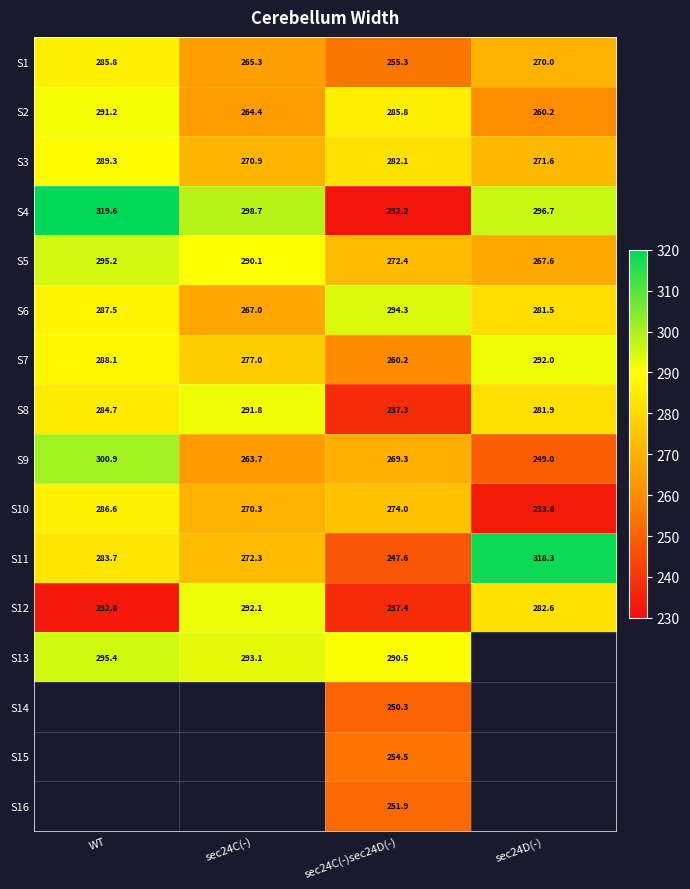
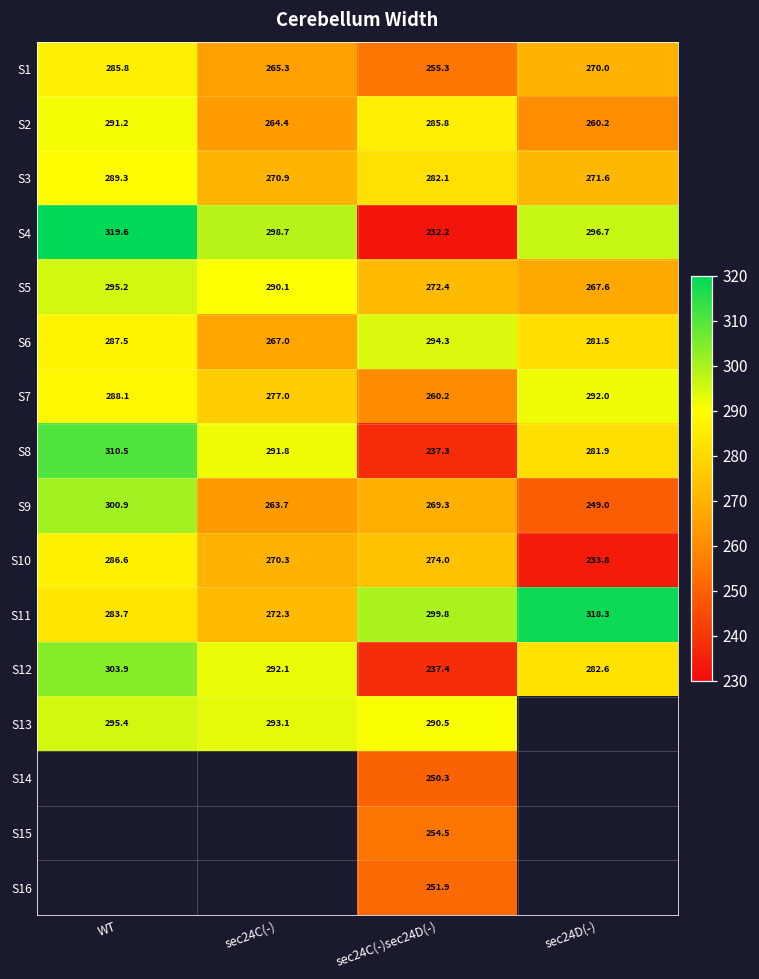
S8, WT: 284.7 -> 310.5
S11, sec24C(-)sec24D(-): 247.6 -> 299.8
S12, WT: 232.8 -> 303.9
